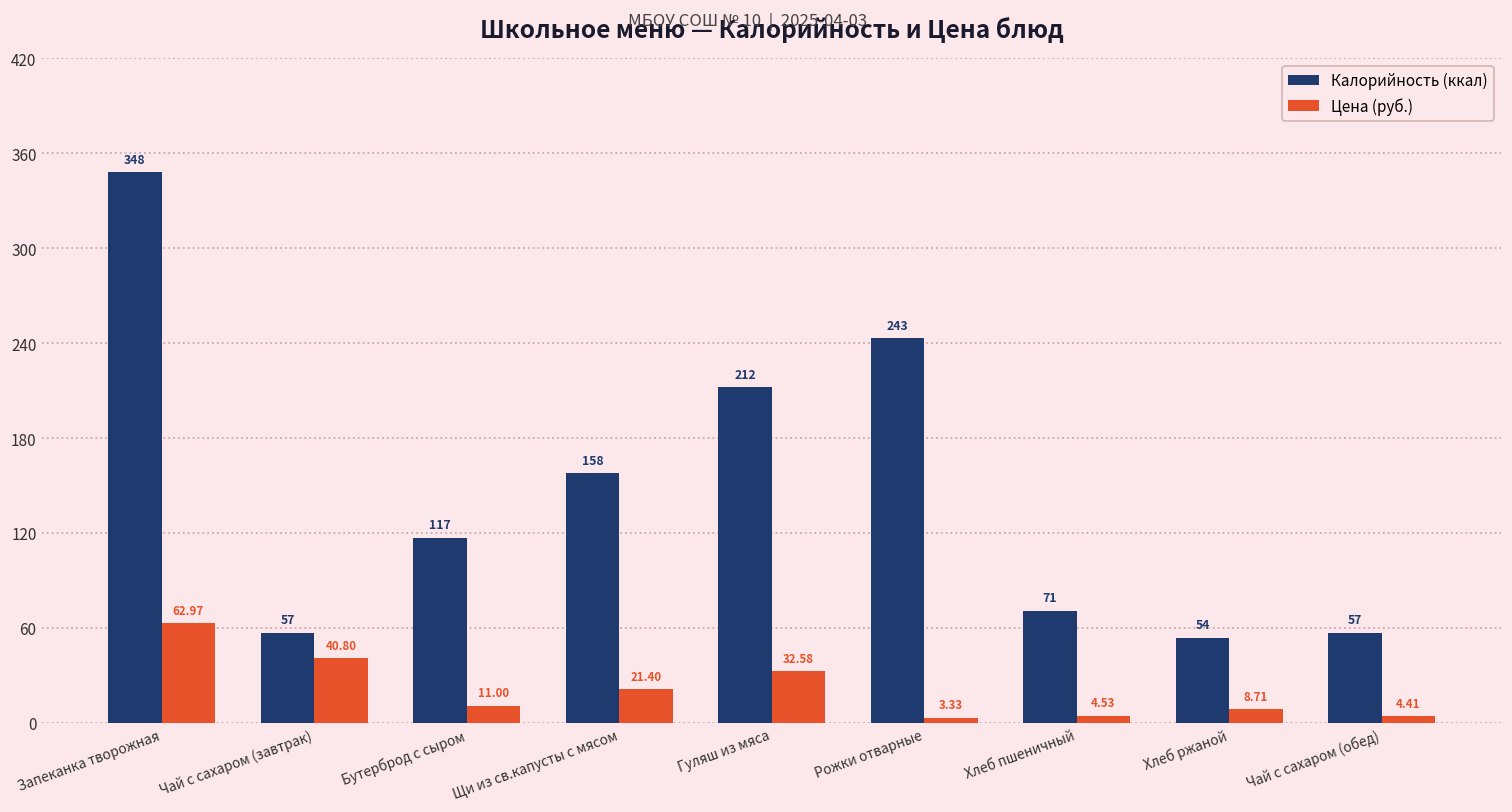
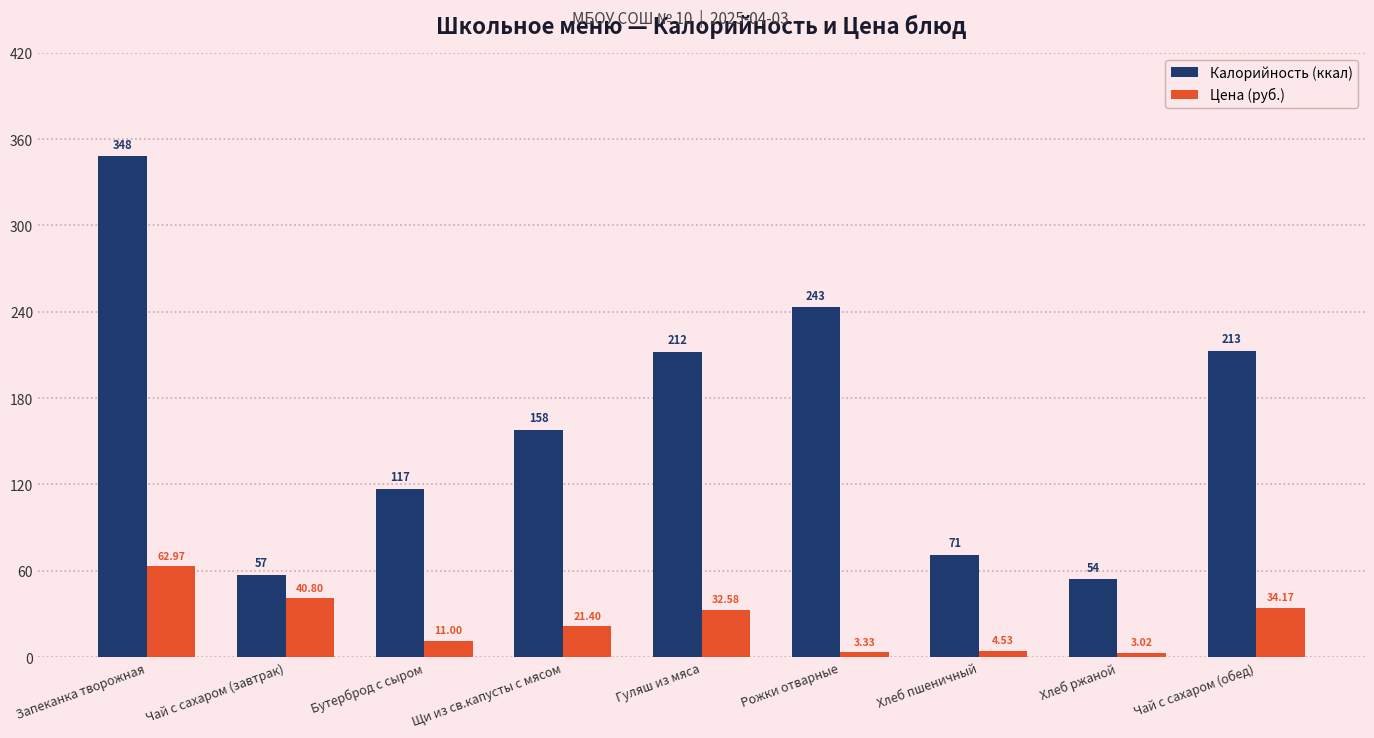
Цена (руб.), Хлеб ржаной: 8.71 -> 3.02
Калорийность (ккал), Чай с сахаром (обед): 57 -> 213
Цена (руб.), Чай с сахаром (обед): 4.41 -> 34.17
